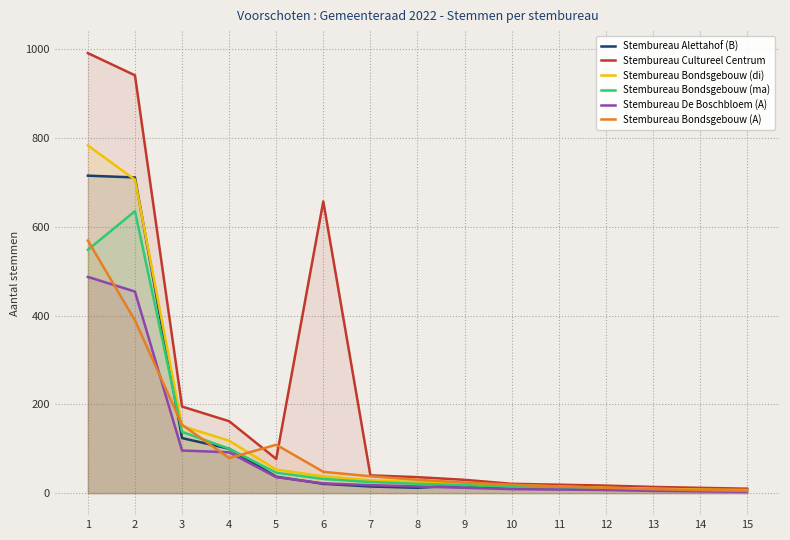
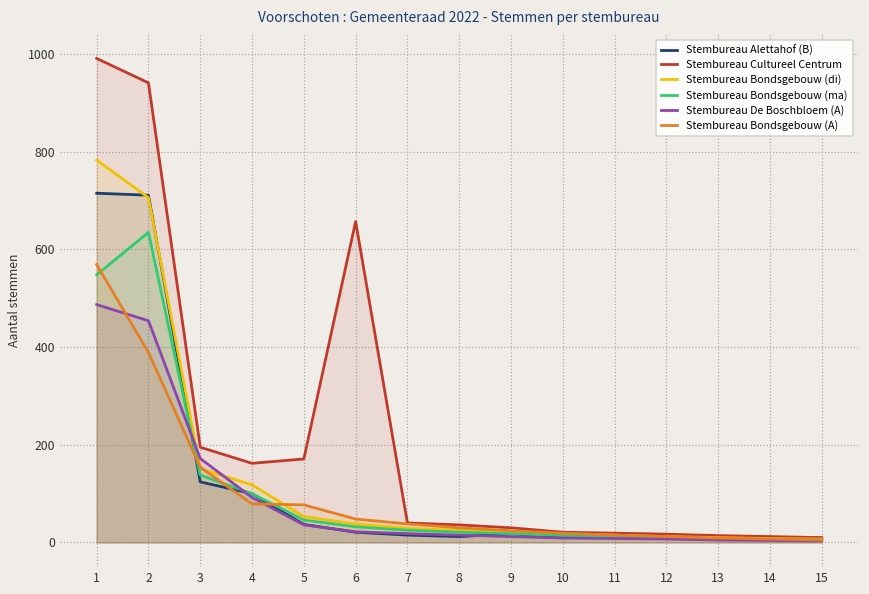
Stembureau De Boschbloem (A), 3: 100 -> 170
Stembureau Cultureel Centrum, 5: 80 -> 170
Stembureau Bondsgebouw (A), 5: 110 -> 80
